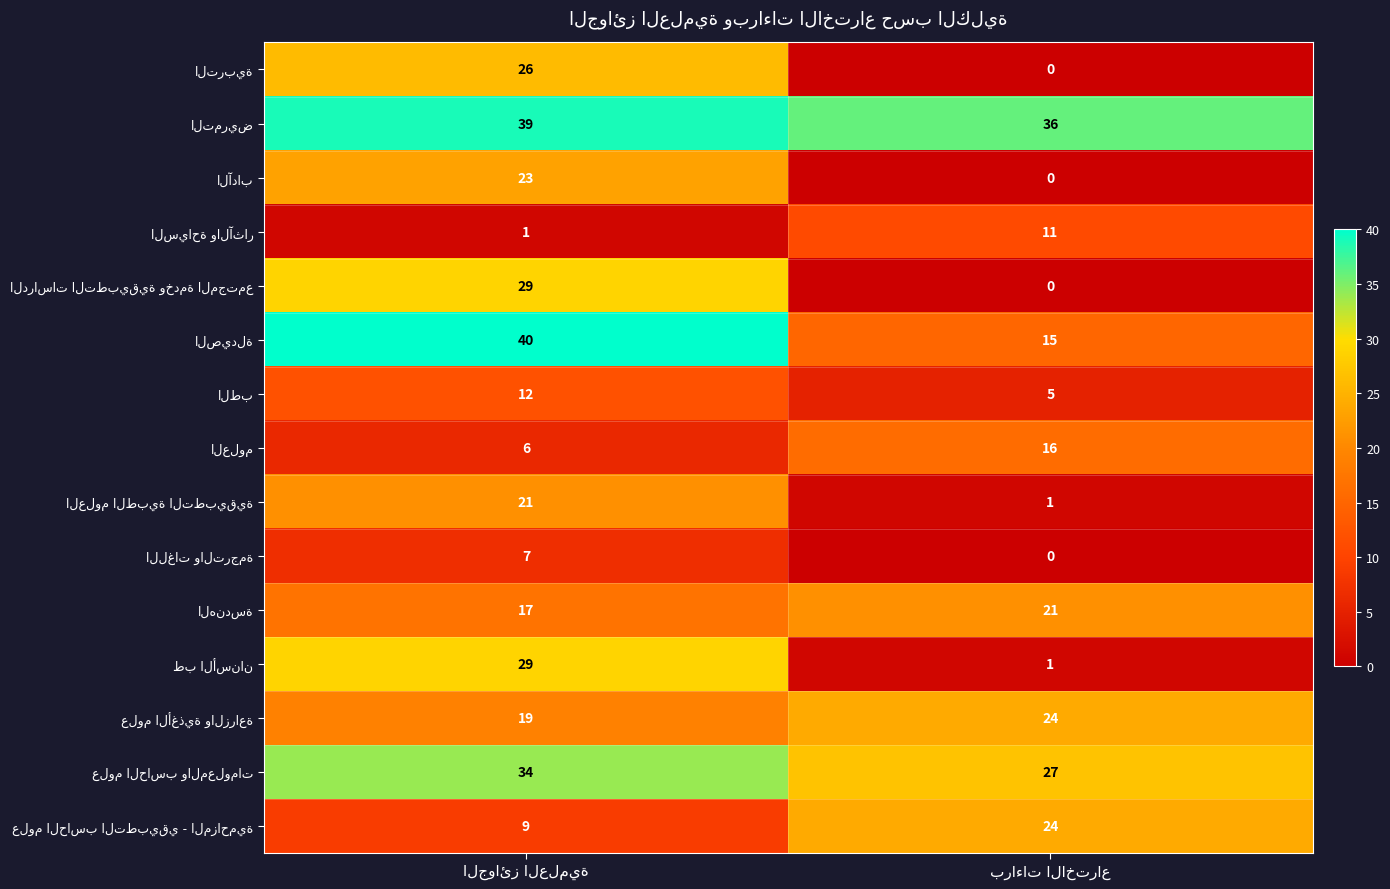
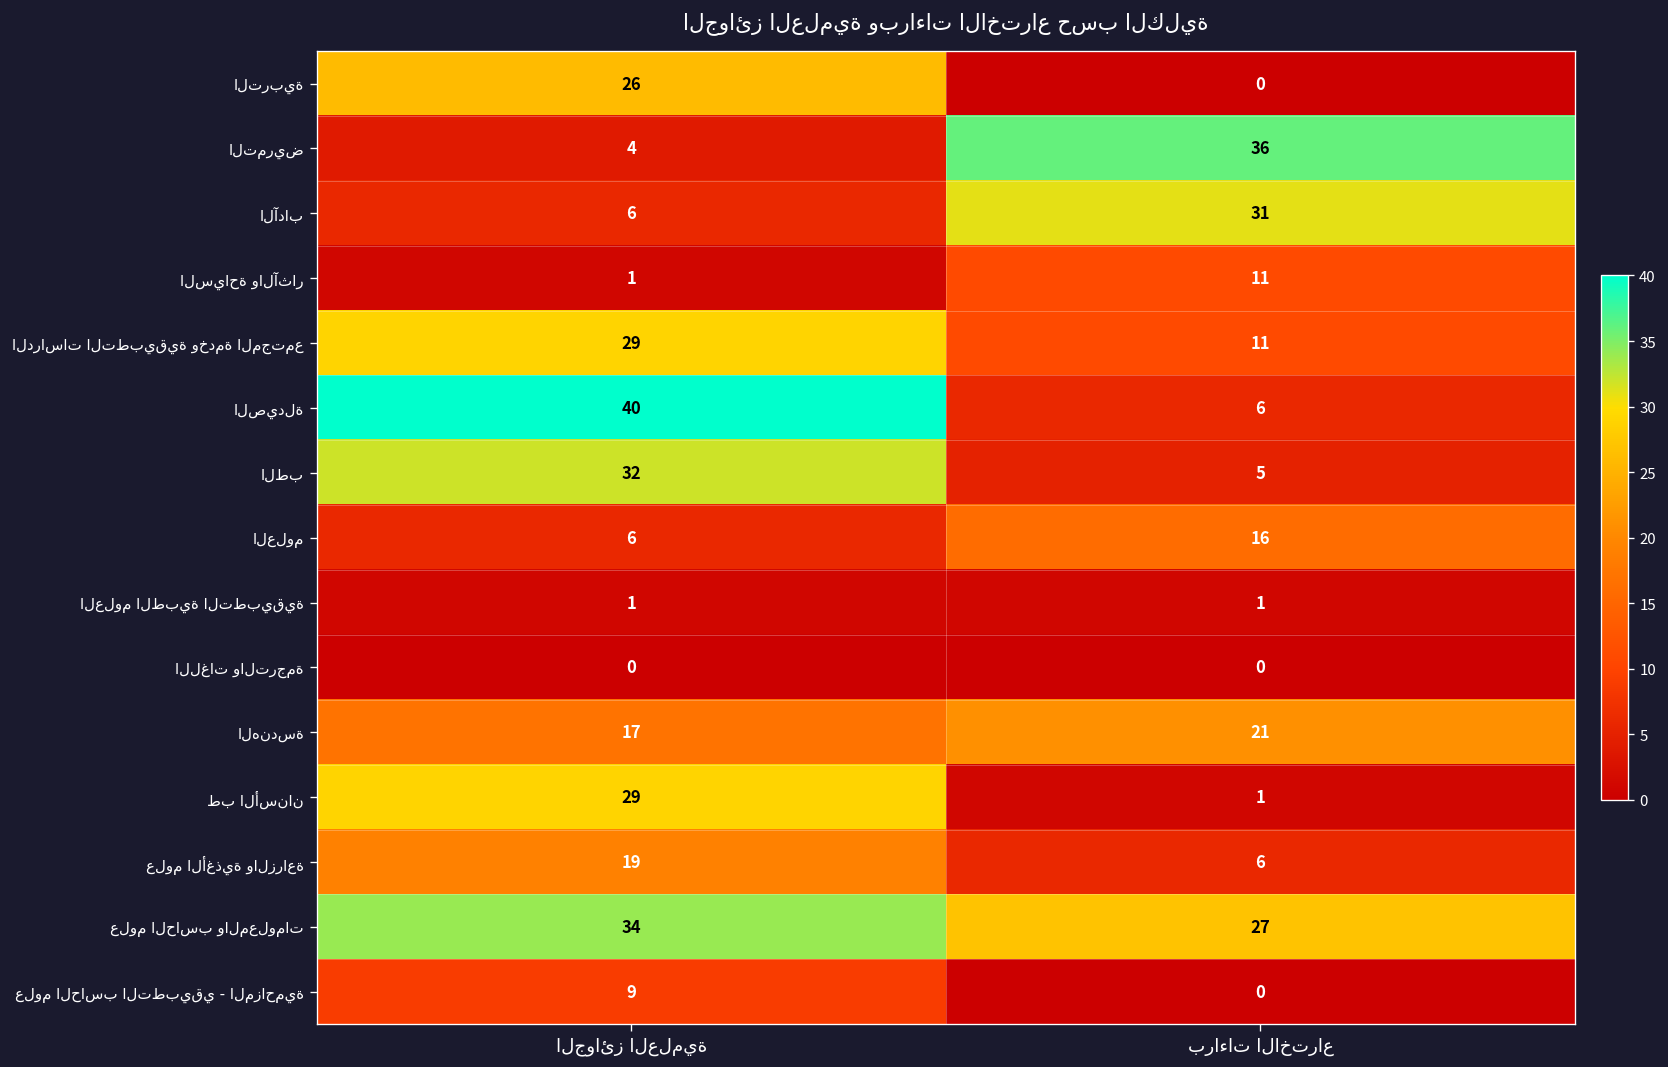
التمريض, الجوائز العلمية: 39 -> 4
الآداب, الجوائز العلمية: 23 -> 6
الآداب, براءات الاختراع: 0 -> 31
الدراسات التطبيقية وخدمة المجتمع, براءات الاختراع: 0 -> 11
الصيدلة, براءات الاختراع: 15 -> 6
الطب, الجوائز العلمية: 12 -> 32
العلوم الطبية التطبيقية, الجوائز العلمية: 21 -> 1
اللغات والترجمة, الجوائز العلمية: 7 -> 0
علوم الأغذية والزراعة, براءات الاختراع: 24 -> 6
علوم الحاسب التطبيقي - المزاحمية, براءات الاختراع: 24 -> 0
